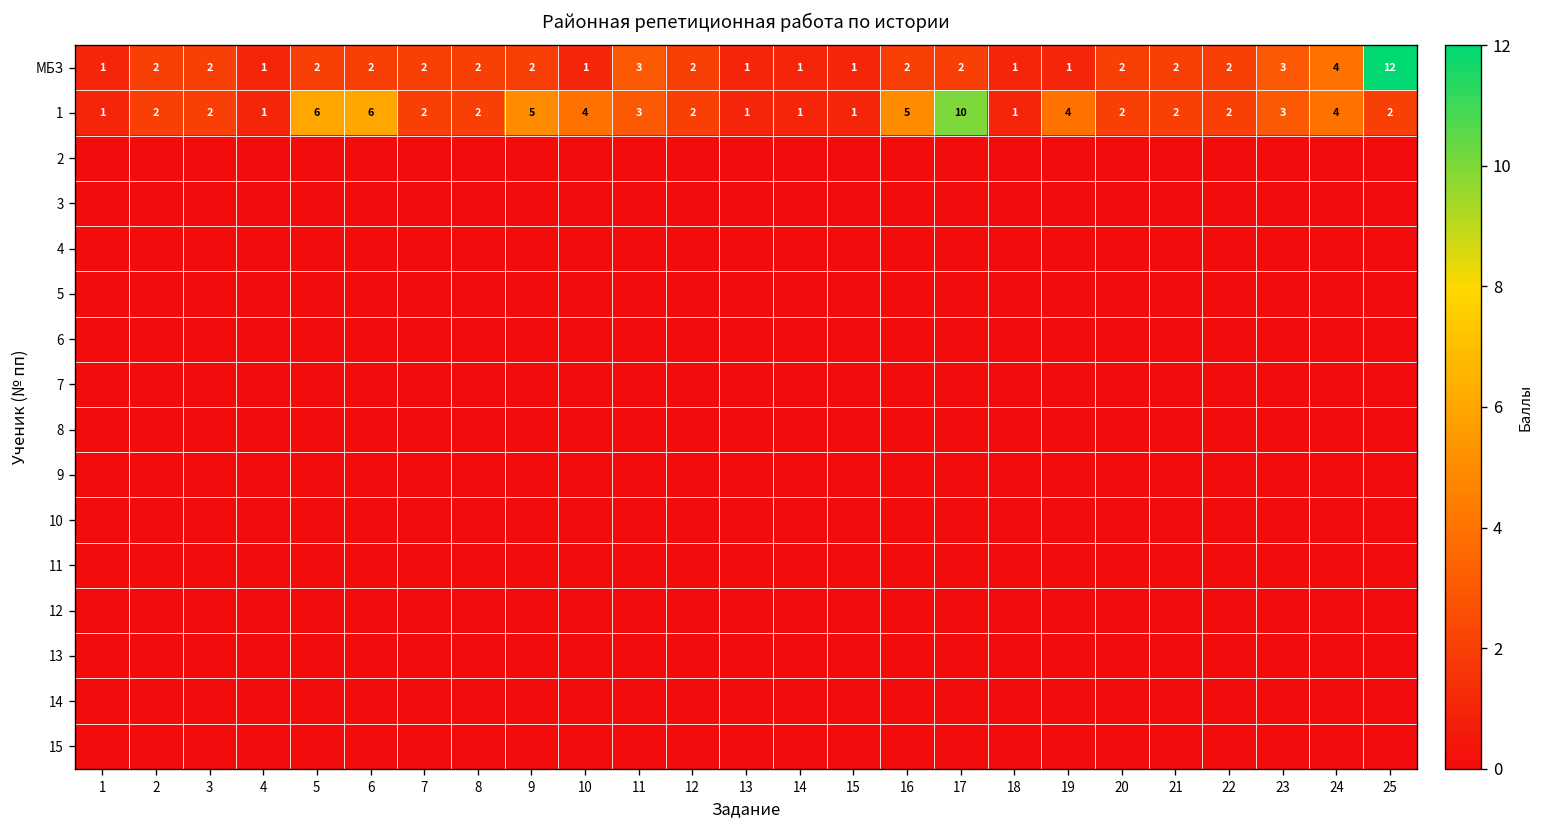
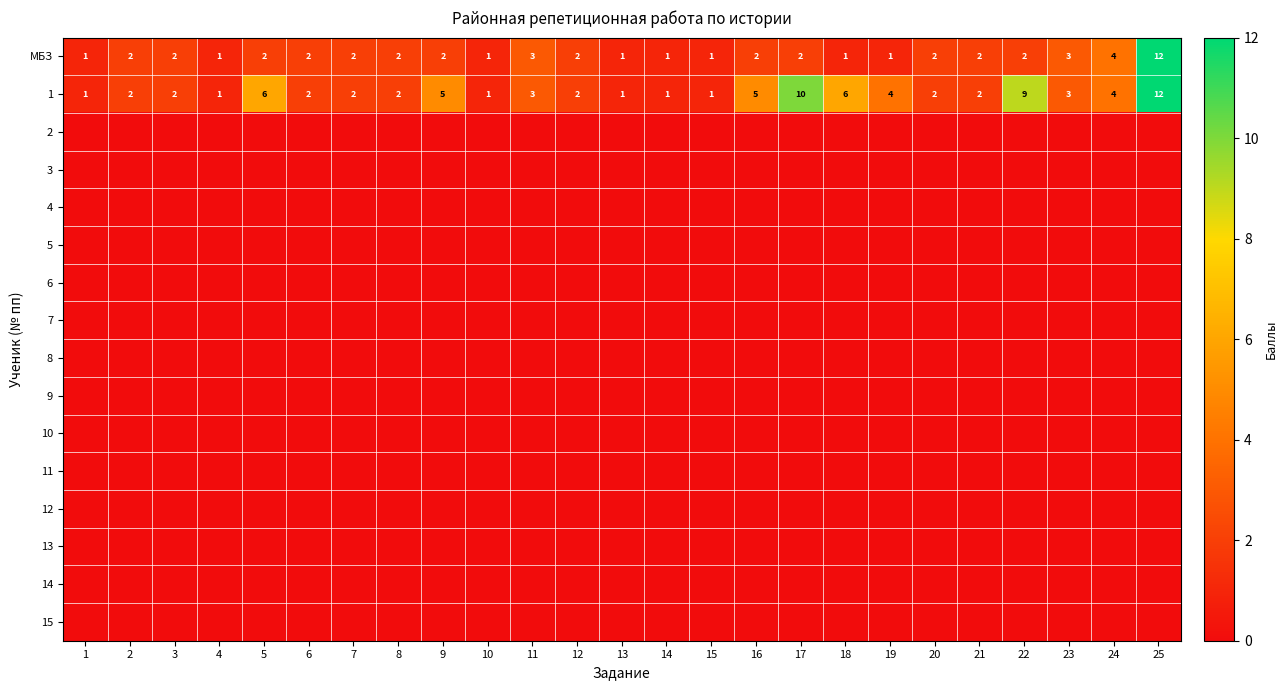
1, 6: 6 -> 2
1, 10: 4 -> 1
1, 18: 1 -> 6
1, 22: 2 -> 9
1, 25: 2 -> 12
